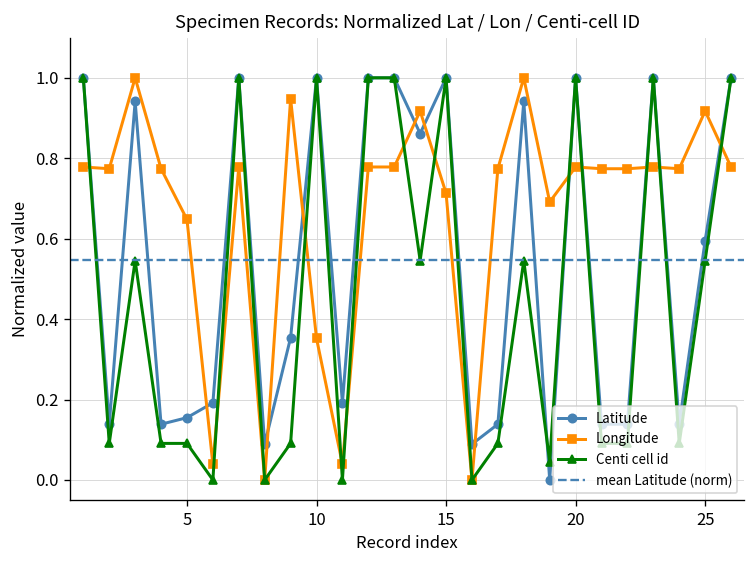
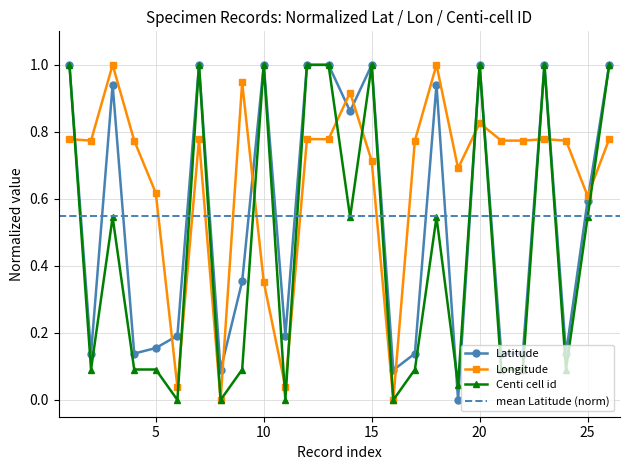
Longitude, 5: 0.65 -> 0.62
Longitude, 20: 0.78 -> 0.83
Longitude, 25: 0.92 -> 0.61
